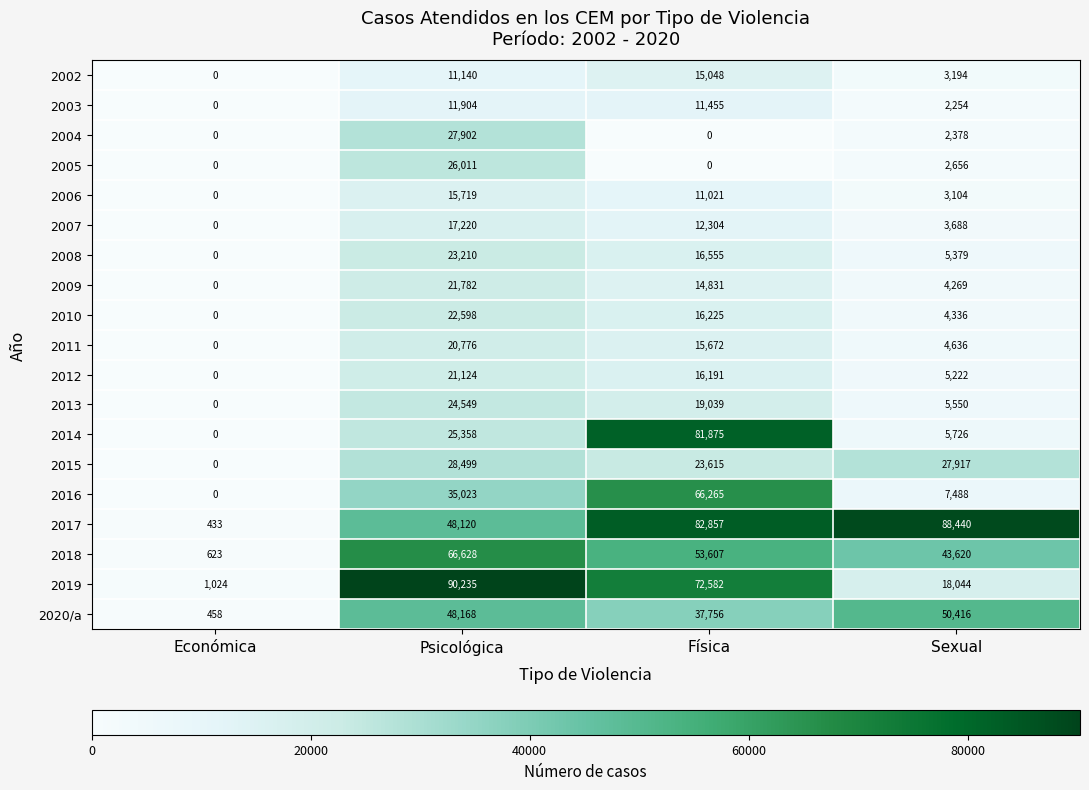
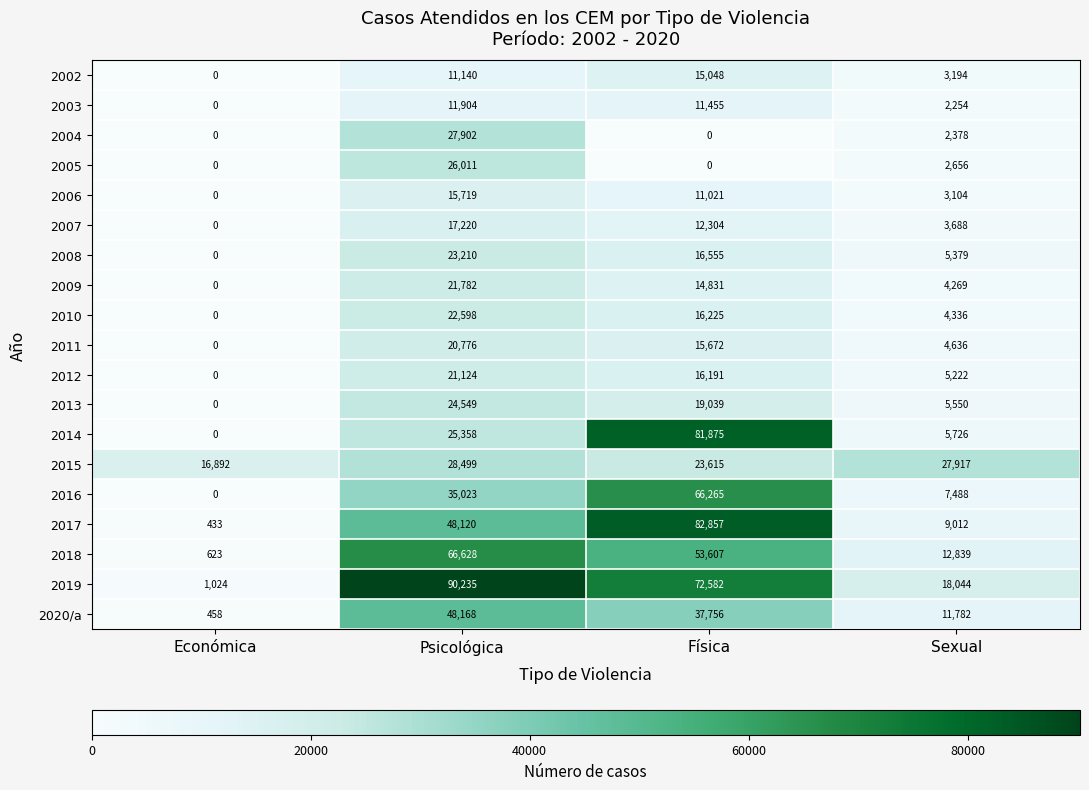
2015, Económica: 0 -> 16,892
2017, Sexual: 88,440 -> 9,012
2018, Sexual: 43,620 -> 12,839
2020/a, Sexual: 50,416 -> 11,782
